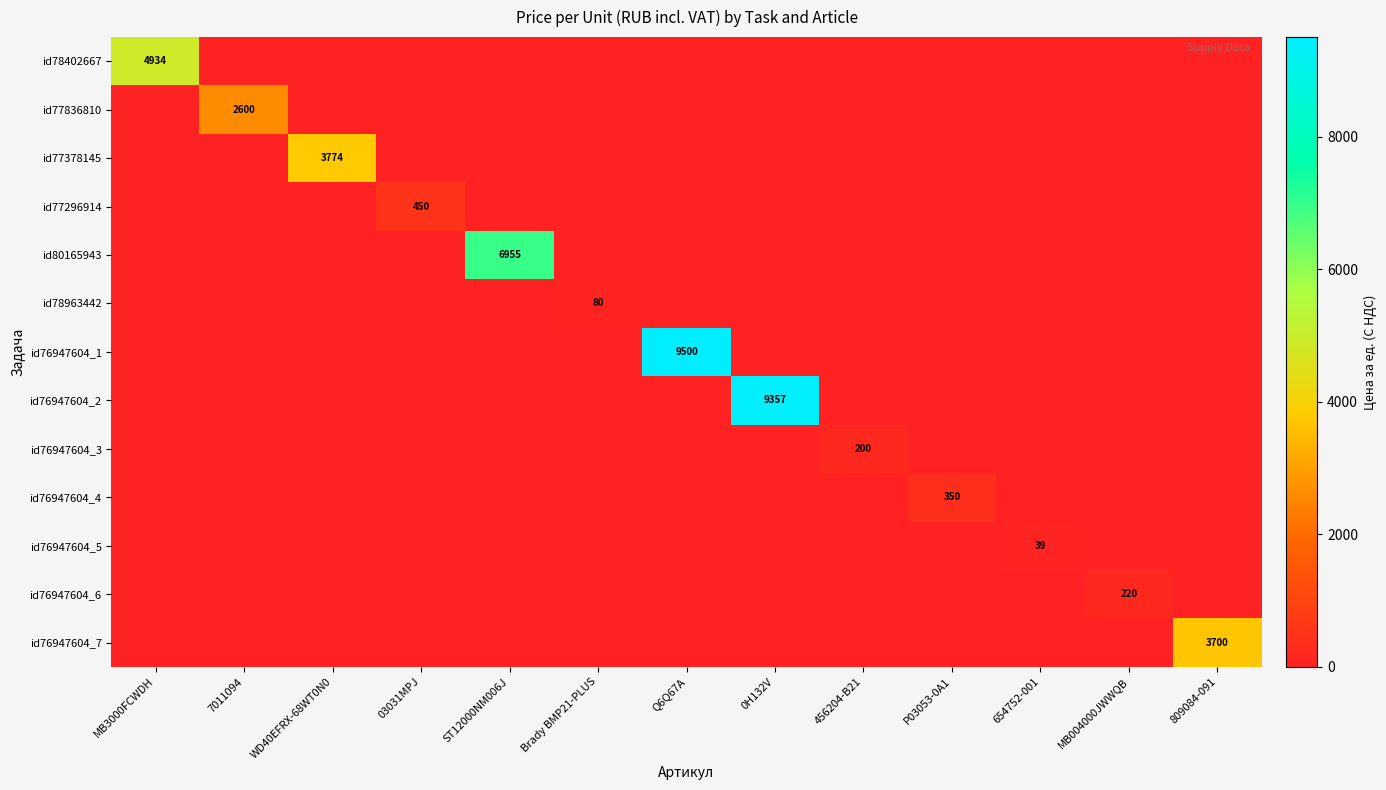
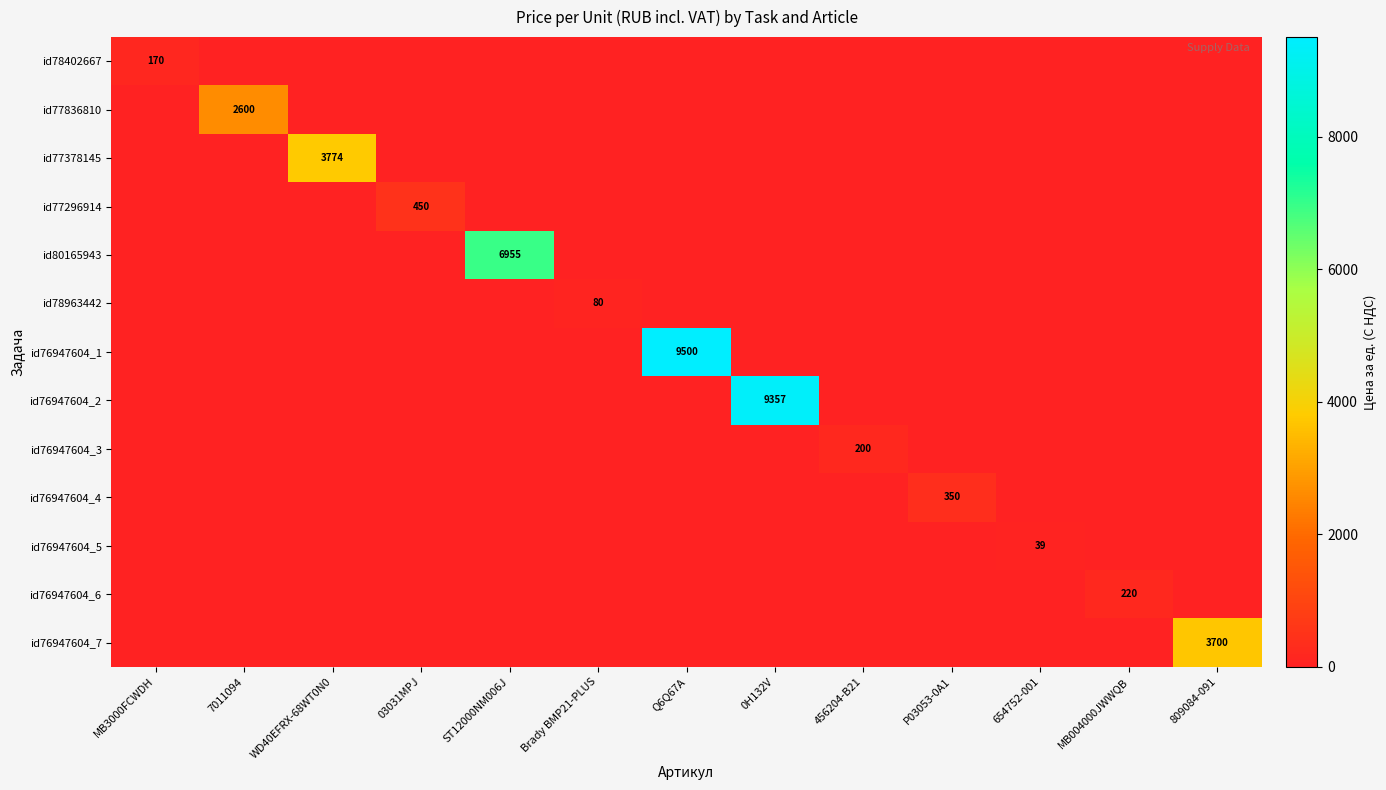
id78402667, MB3000FCWDH: 4934 -> 170
